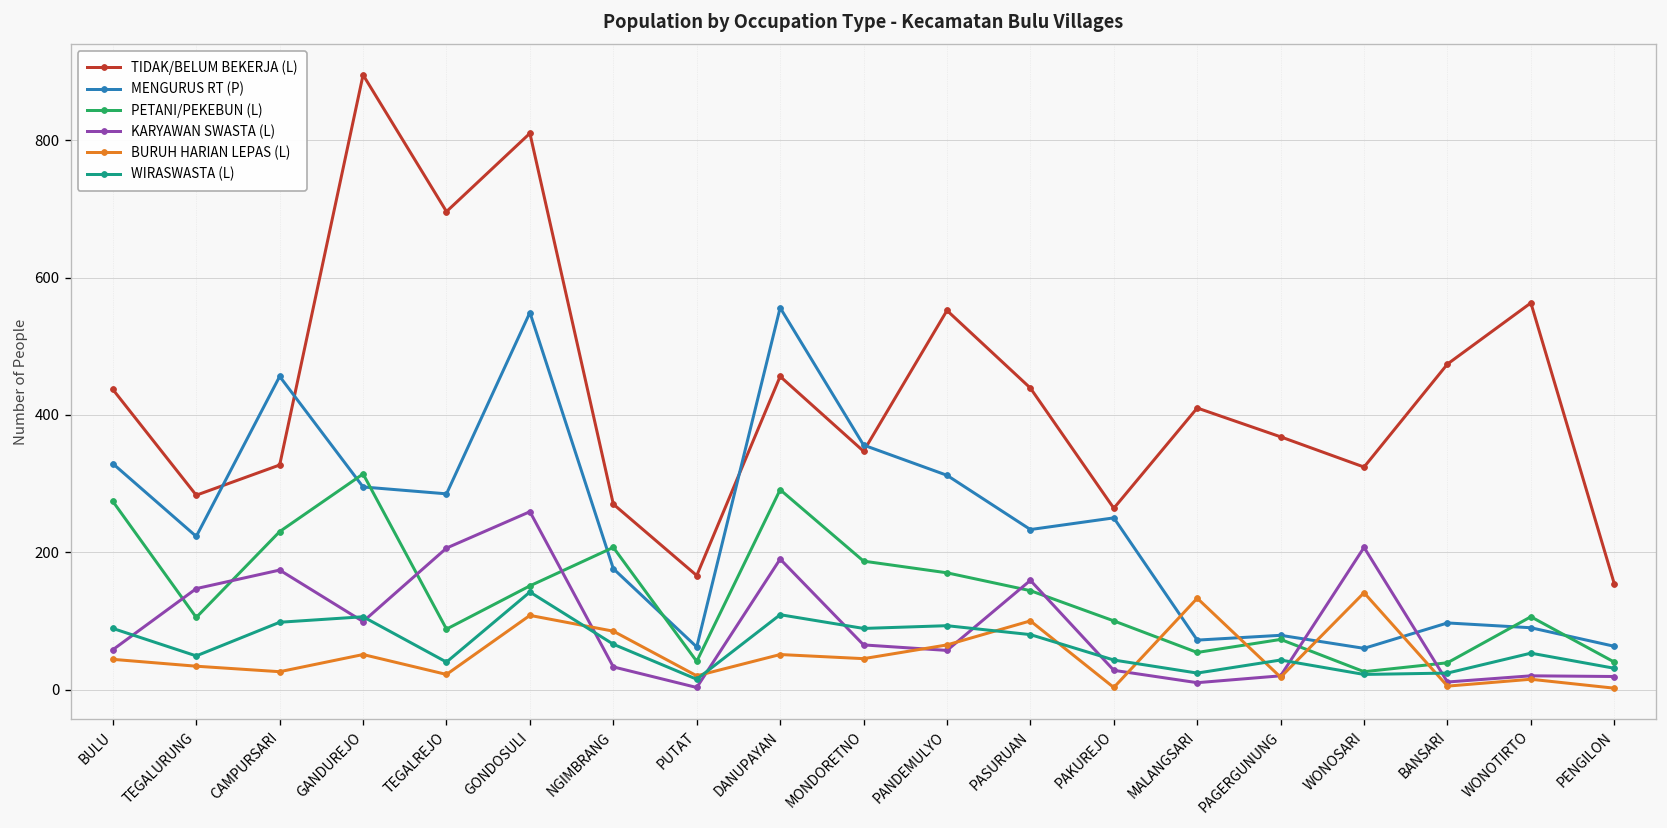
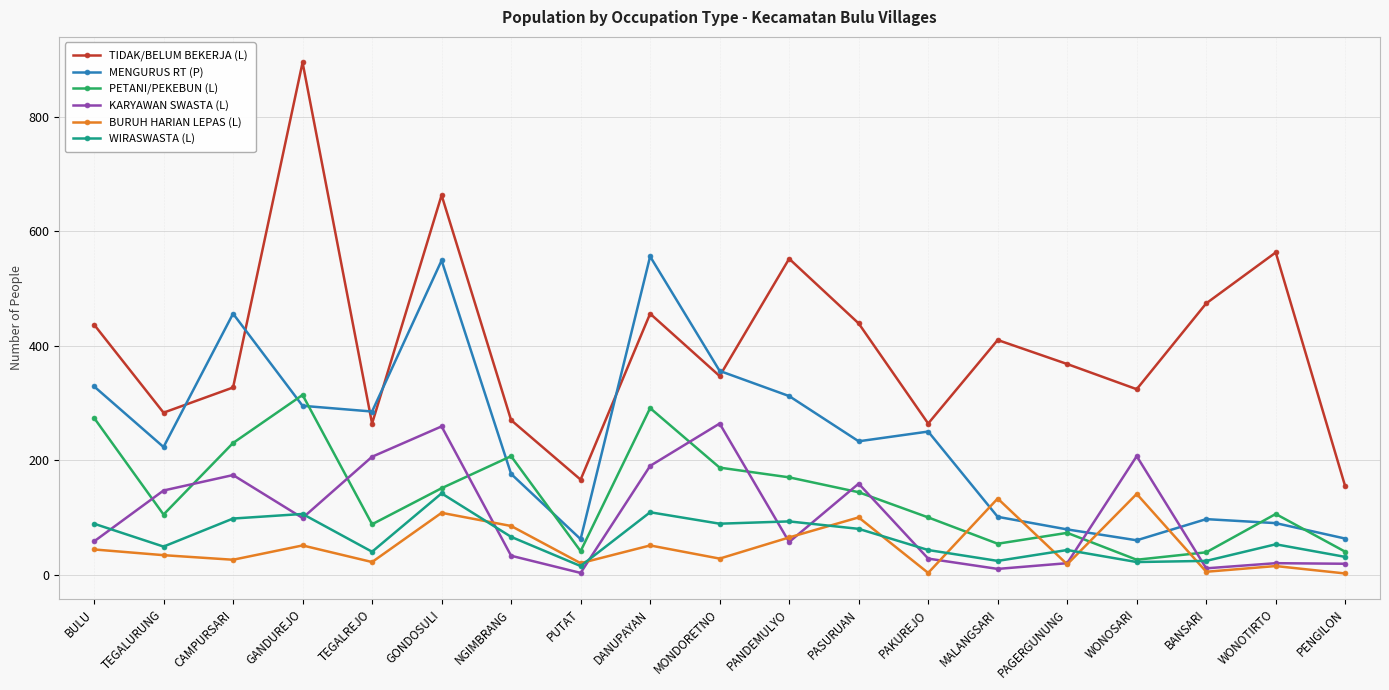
TIDAK/BELUM BEKERJA (L), TEGALREJO: 700 -> 260
TIDAK/BELUM BEKERJA (L), GONDOSULI: 810 -> 660
KARYAWAN SWASTA (L), MONDORETNO: 70 -> 260
BURUH HARIAN LEPAS (L), MONDORETNO: 50 -> 30
MENGURUS RT (P), MALANGSARI: 70 -> 100
